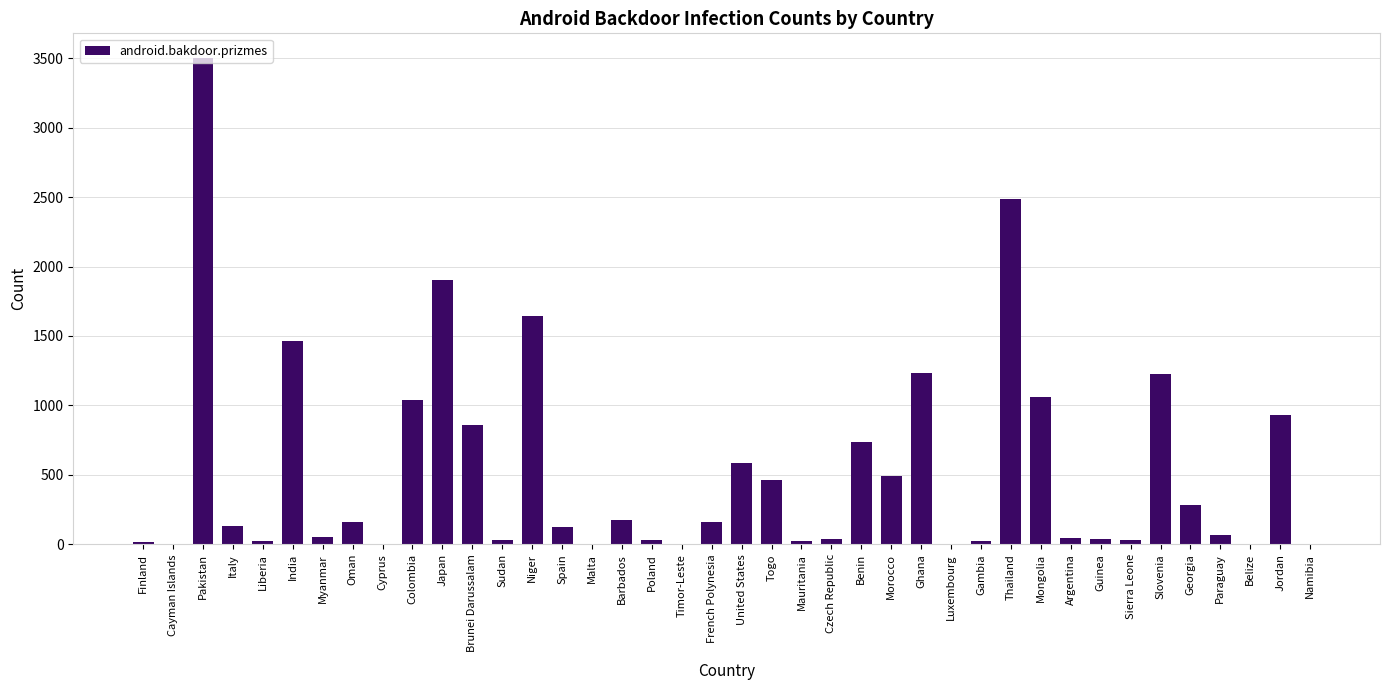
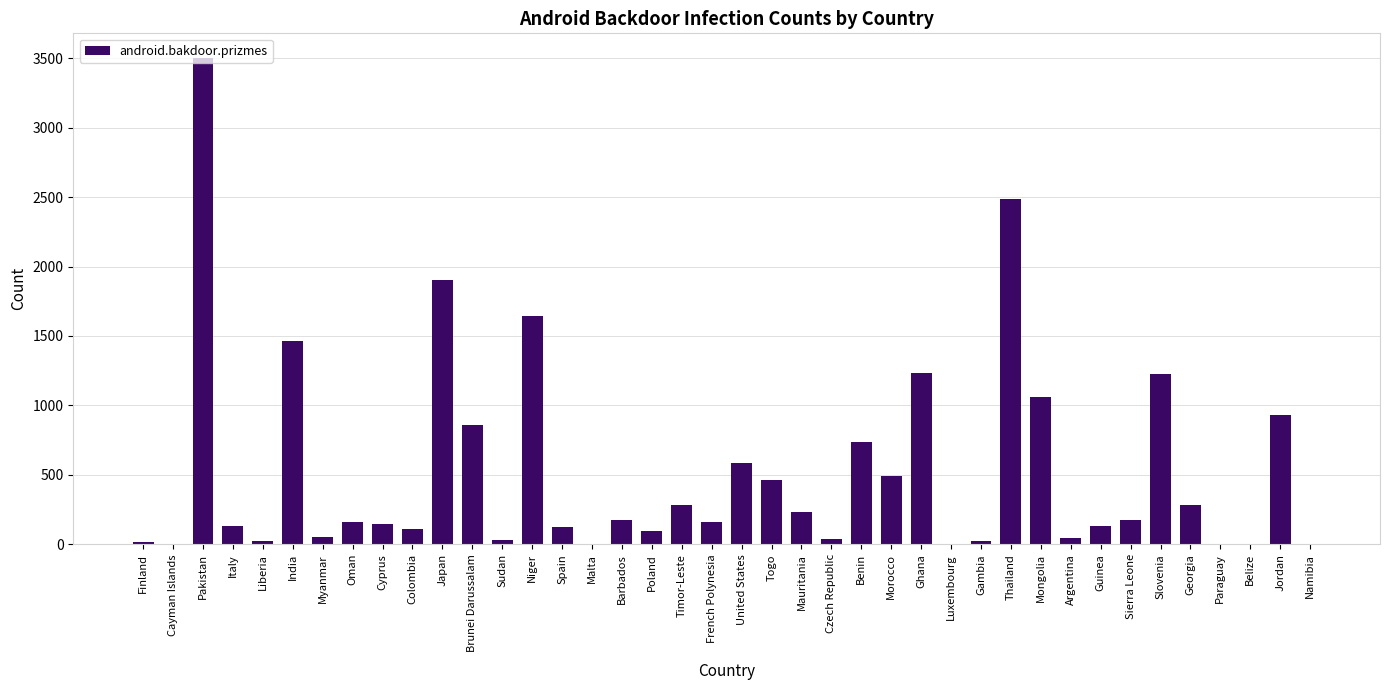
Cyprus: 0 -> 150
Colombia: 1040 -> 110
Poland: 30 -> 100
Timor-Leste: 0 -> 280
Mauritania: 20 -> 230
Guinea: 40 -> 130
Sierra Leone: 30 -> 170
Paraguay: 70 -> 10
